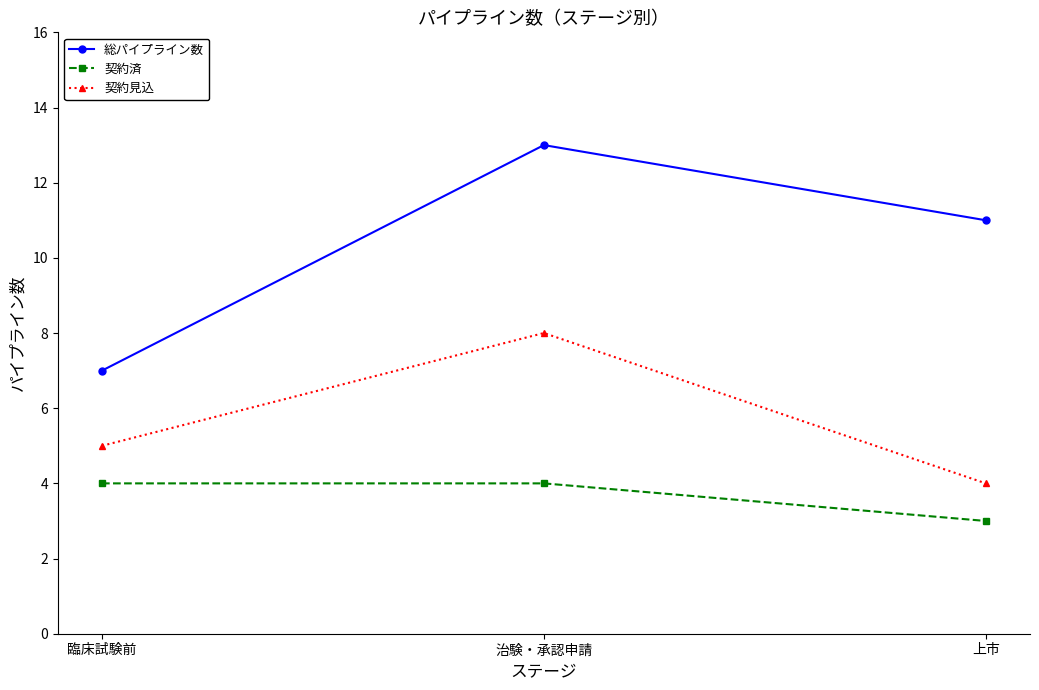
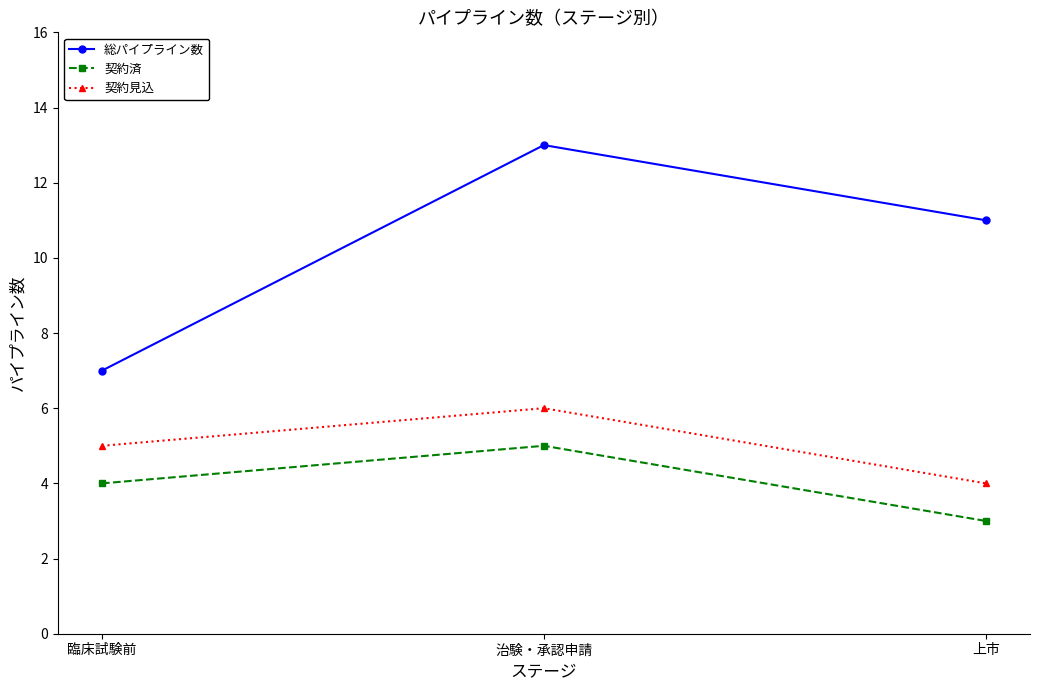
契約済, 治験・承認申請: 4 -> 5
契約見込, 治験・承認申請: 8 -> 6
